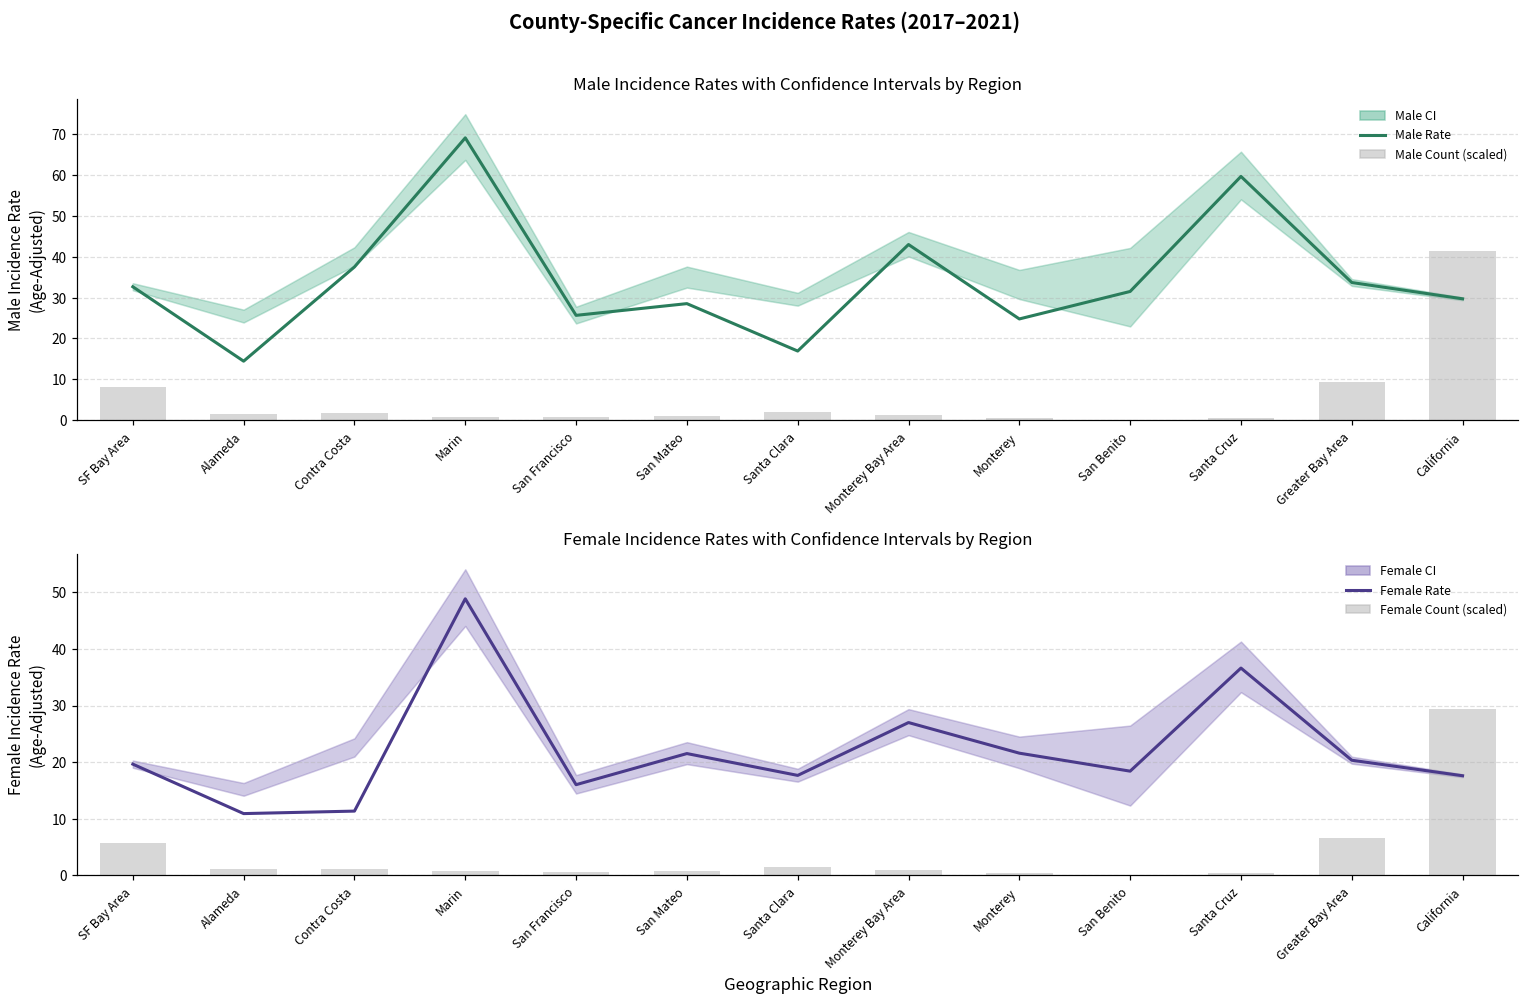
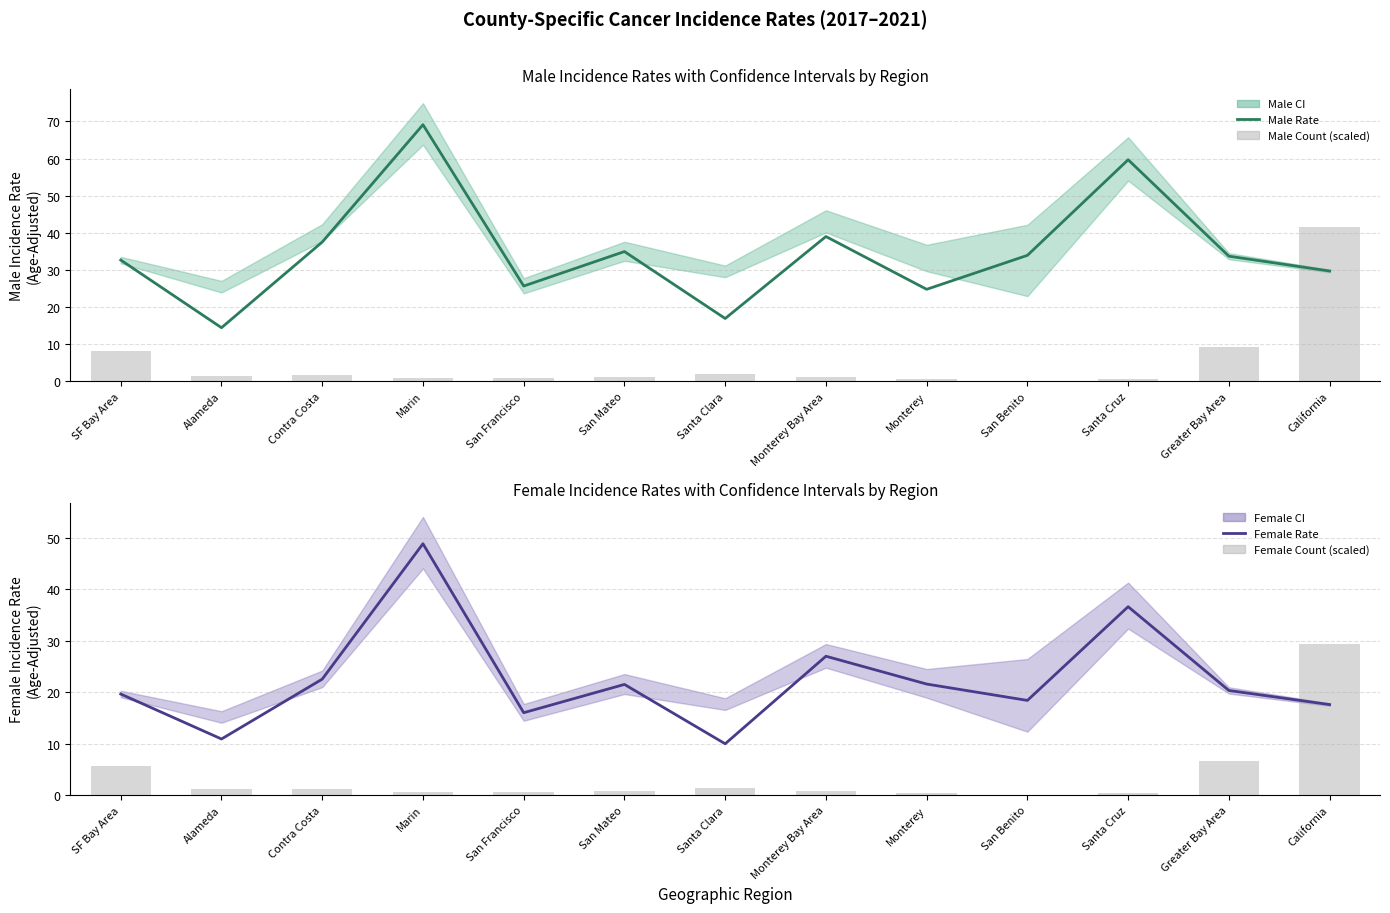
Male Incidence Rates with Confidence Intervals by Region, Male Rate, San Mateo: 29 -> 35
Male Incidence Rates with Confidence Intervals by Region, Male Rate, Monterey Bay Area: 43 -> 39
Male Incidence Rates with Confidence Intervals by Region, Male Rate, San Benito: 32 -> 34
Female Incidence Rates with Confidence Intervals by Region, Female Rate, Contra Costa: 11 -> 23
Female Incidence Rates with Confidence Intervals by Region, Female Rate, Santa Clara: 18 -> 10
